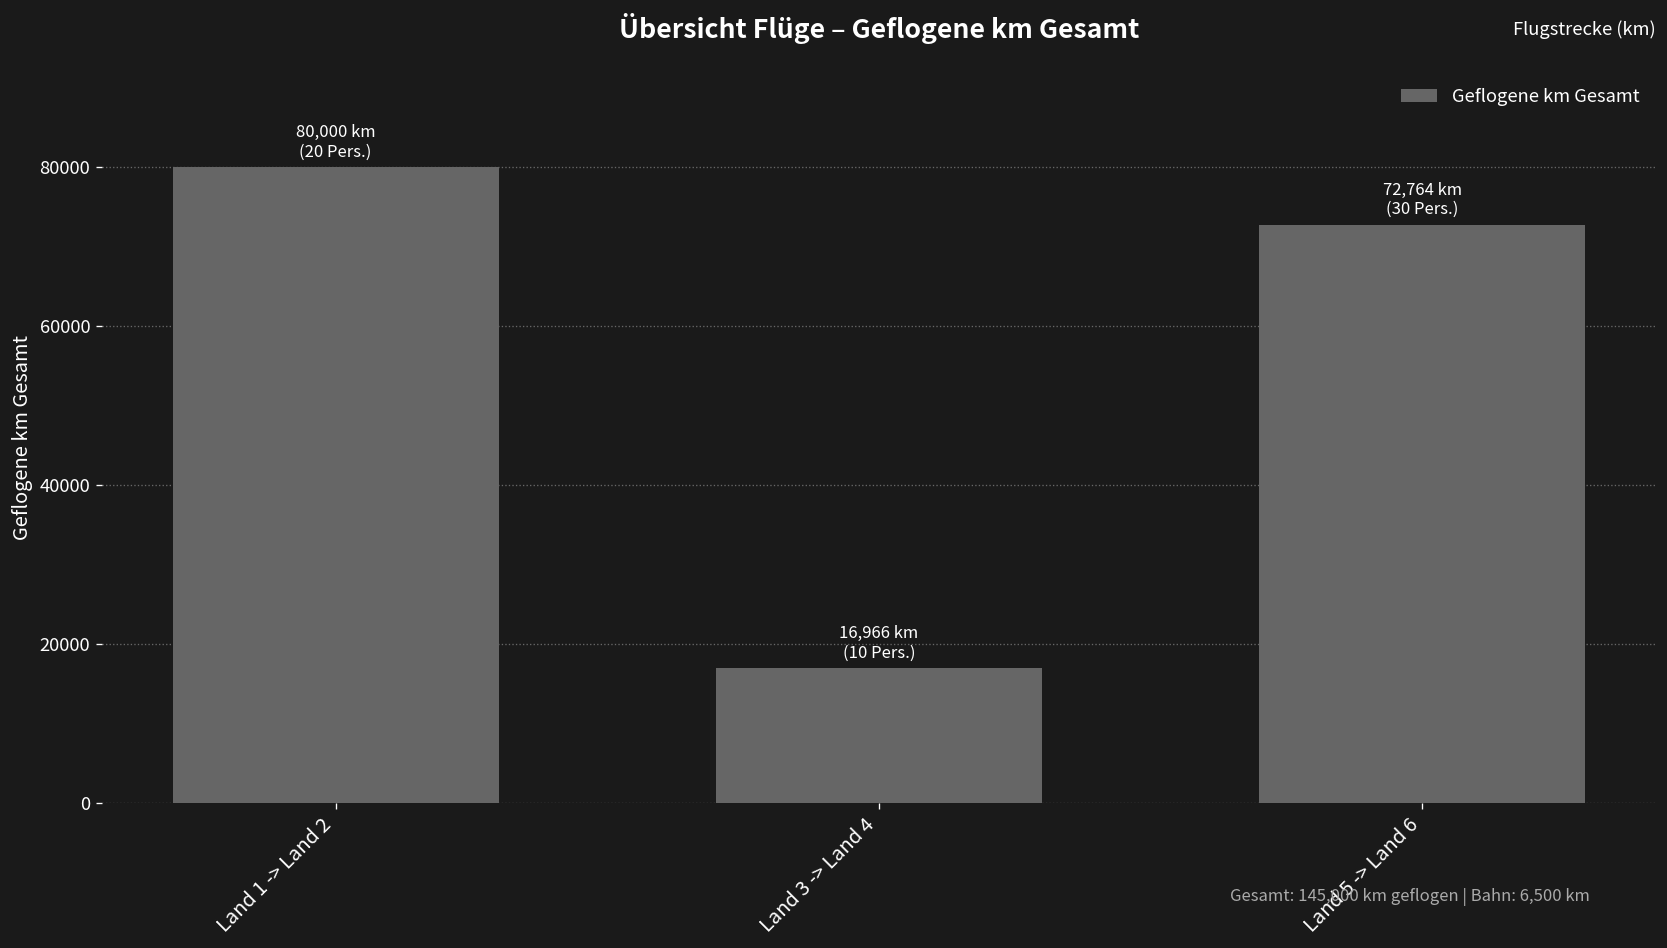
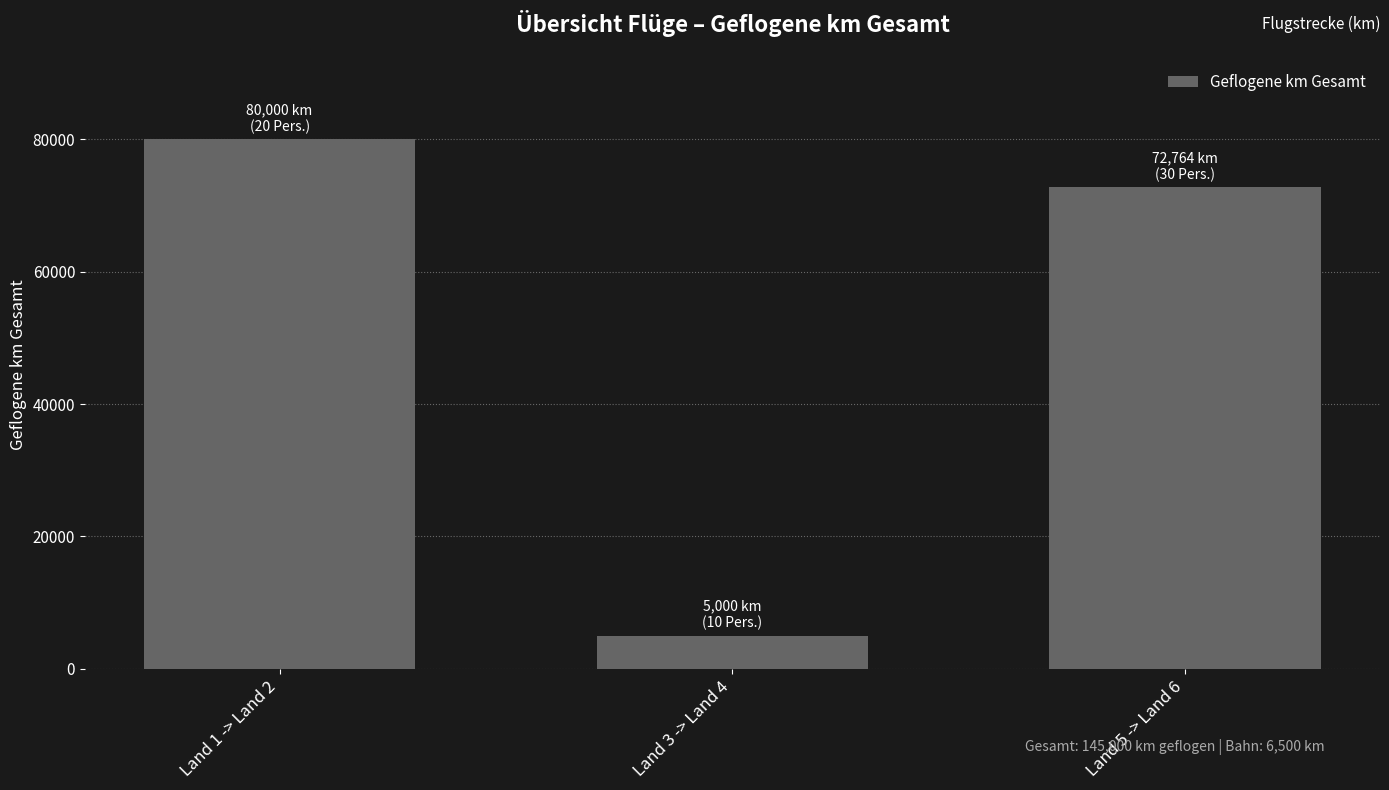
Land 3 -> Land 4: 16,966 -> 5,000
